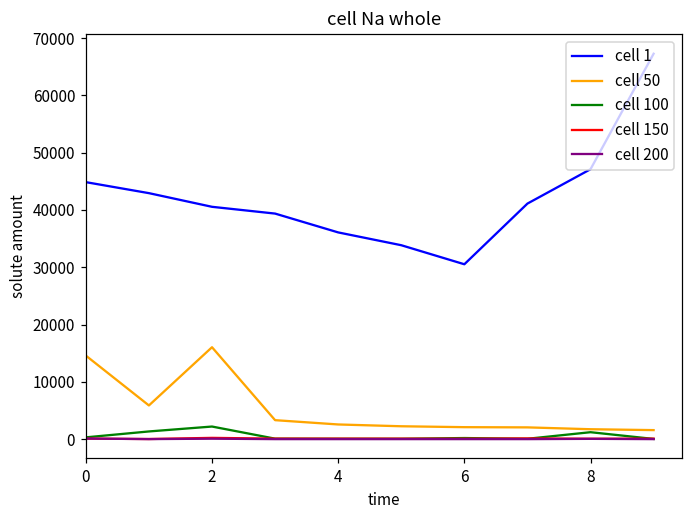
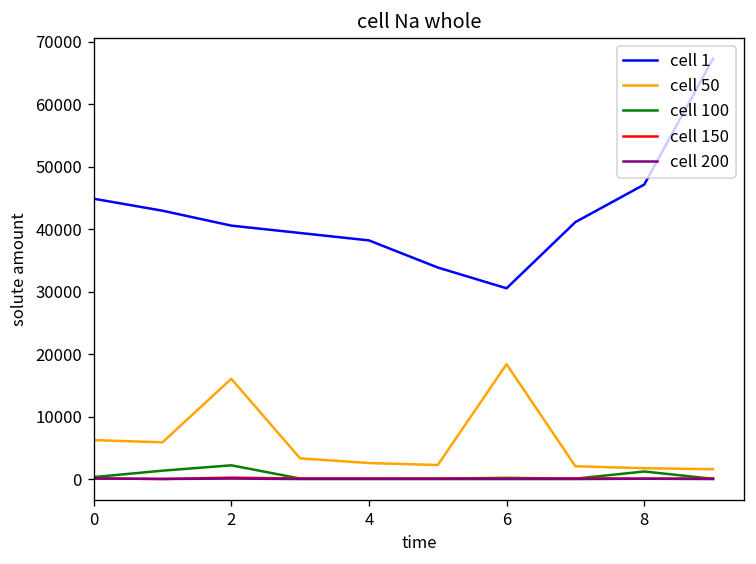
cell 50, 0: 15000 -> 6000
cell 1, 4: 36000 -> 38000
cell 50, 6: 2000 -> 18000
